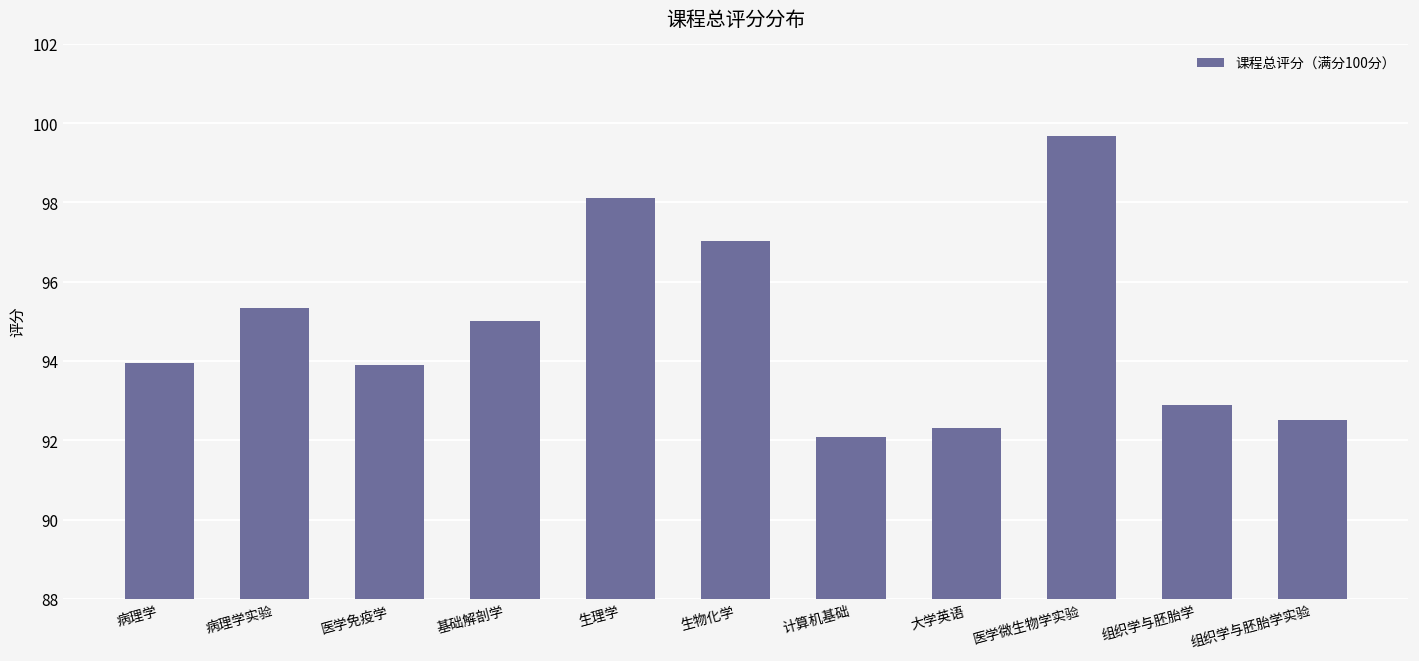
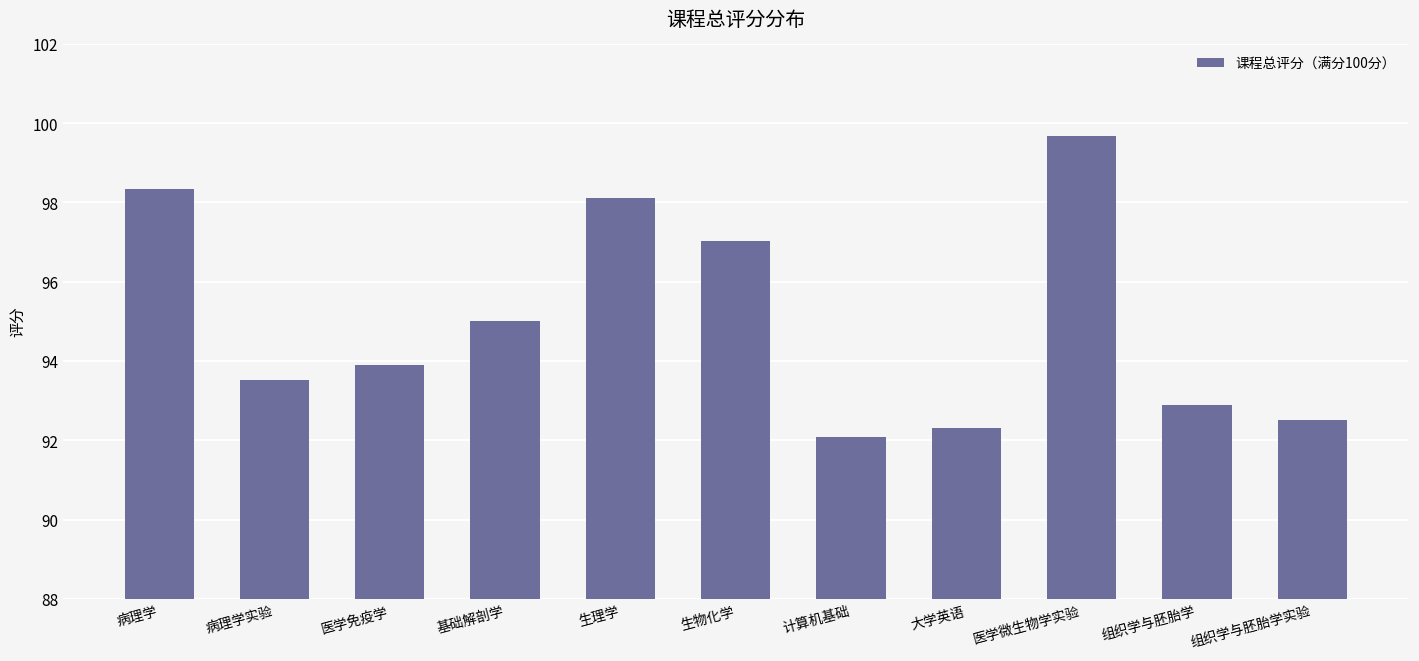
病理学: 93.9 -> 98.3
病理学实验: 95.3 -> 93.5
